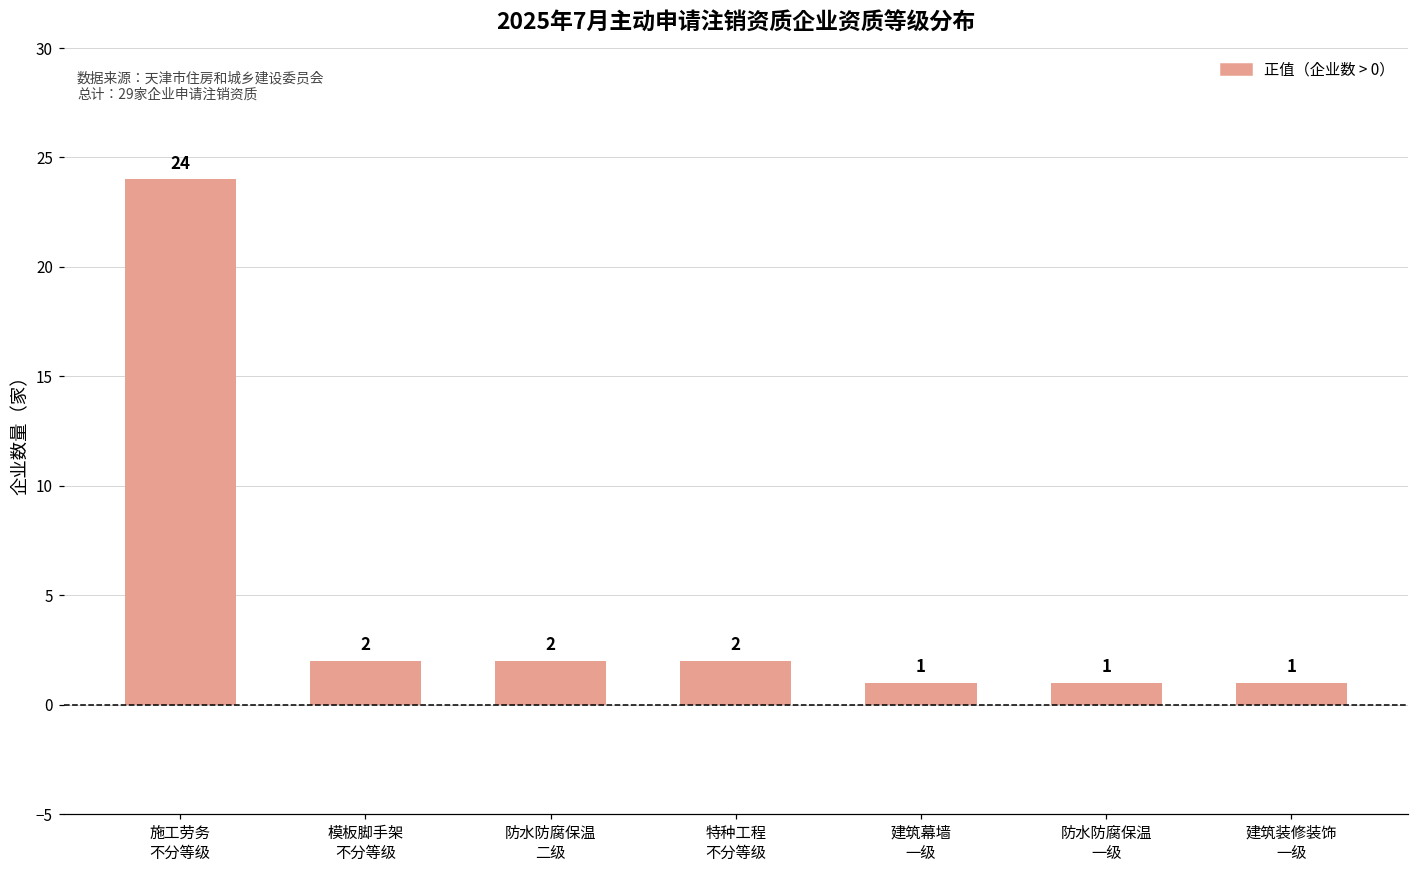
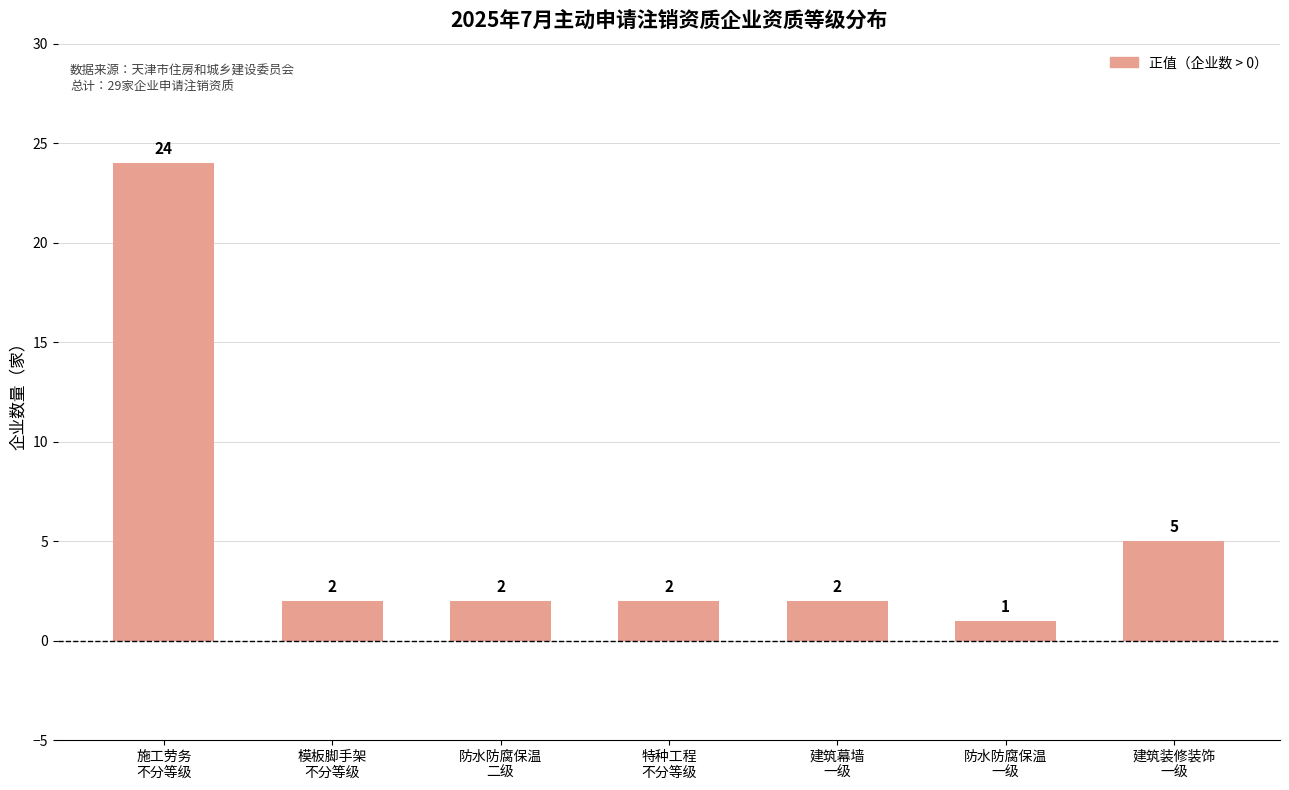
建筑幕墙 一级: 1 -> 2
建筑装修装饰 一级: 1 -> 5
